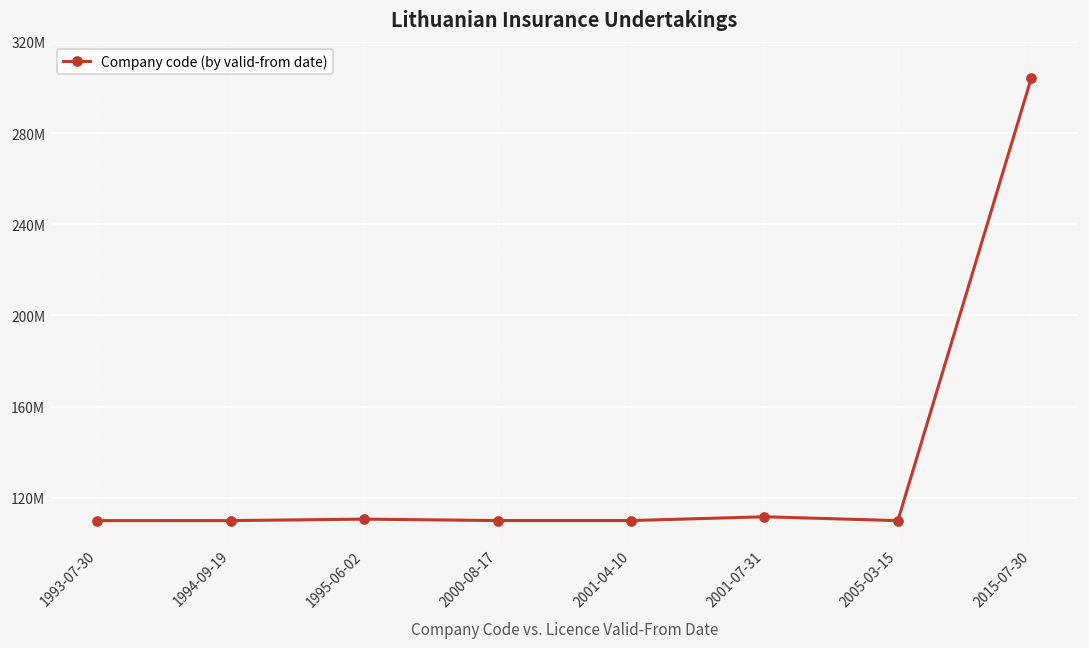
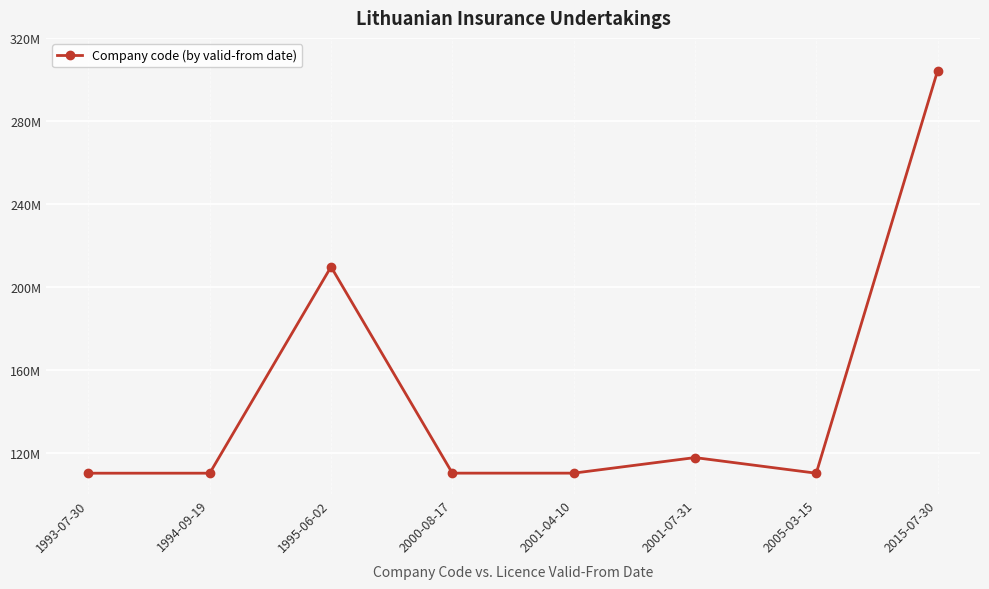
1995-06-02: 111000000 -> 210000000
2001-07-31: 112000000 -> 118000000
